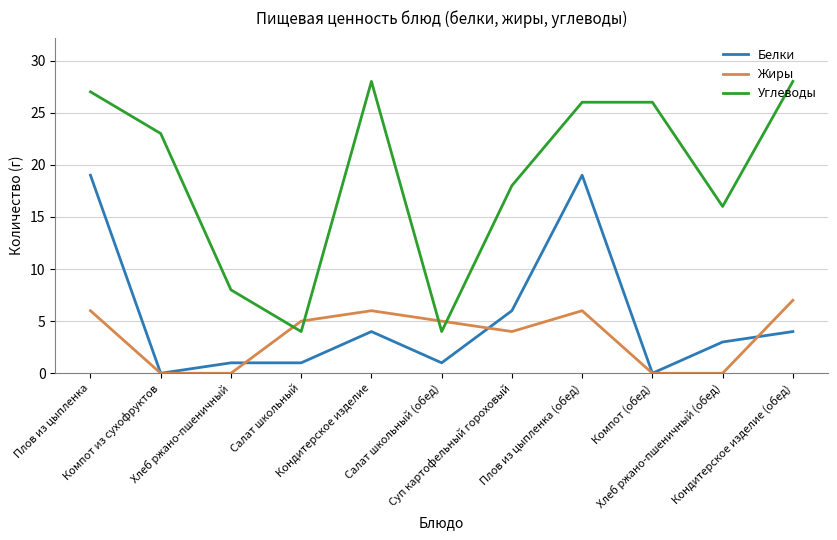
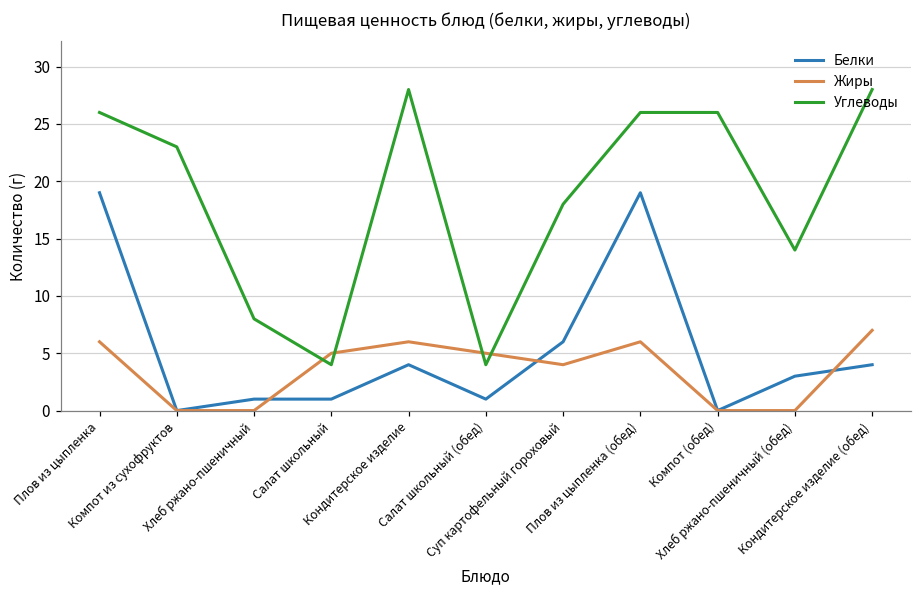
Углеводы, Плов из цыпленка: 27 -> 26
Углеводы, Хлеб ржано-пшеничный (обед): 16 -> 14
